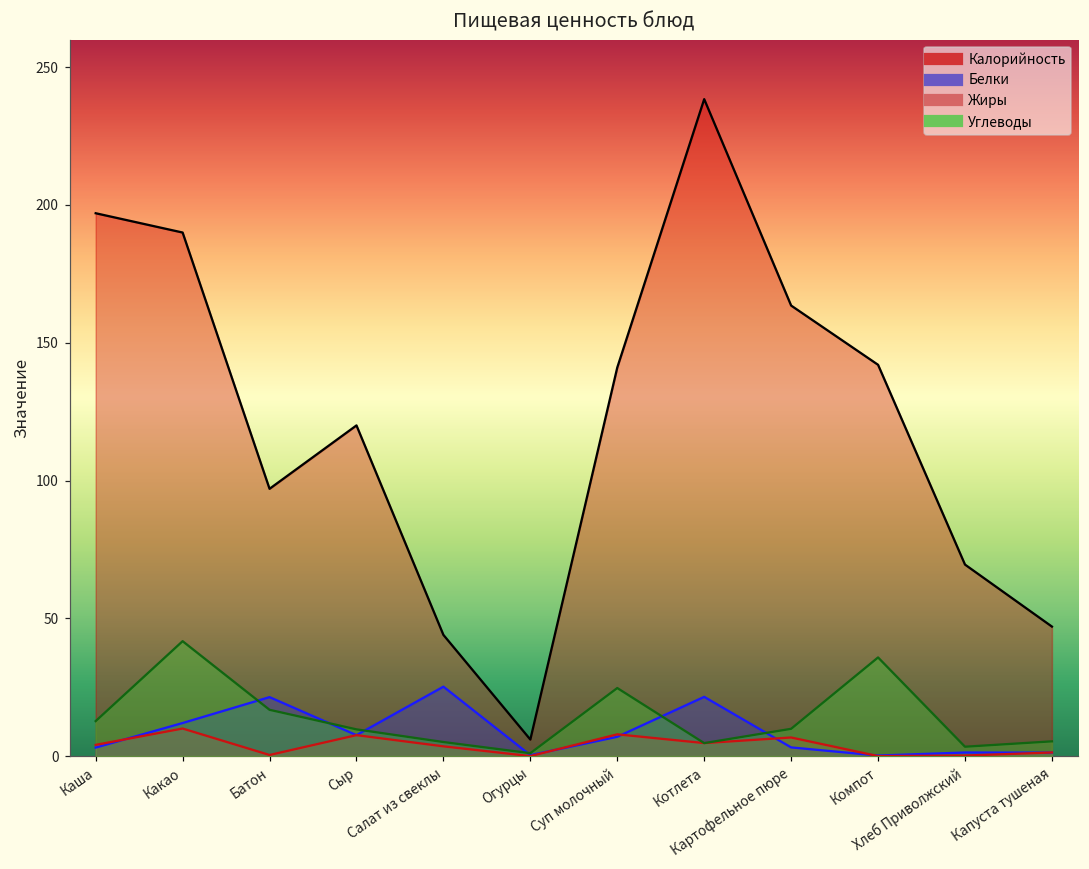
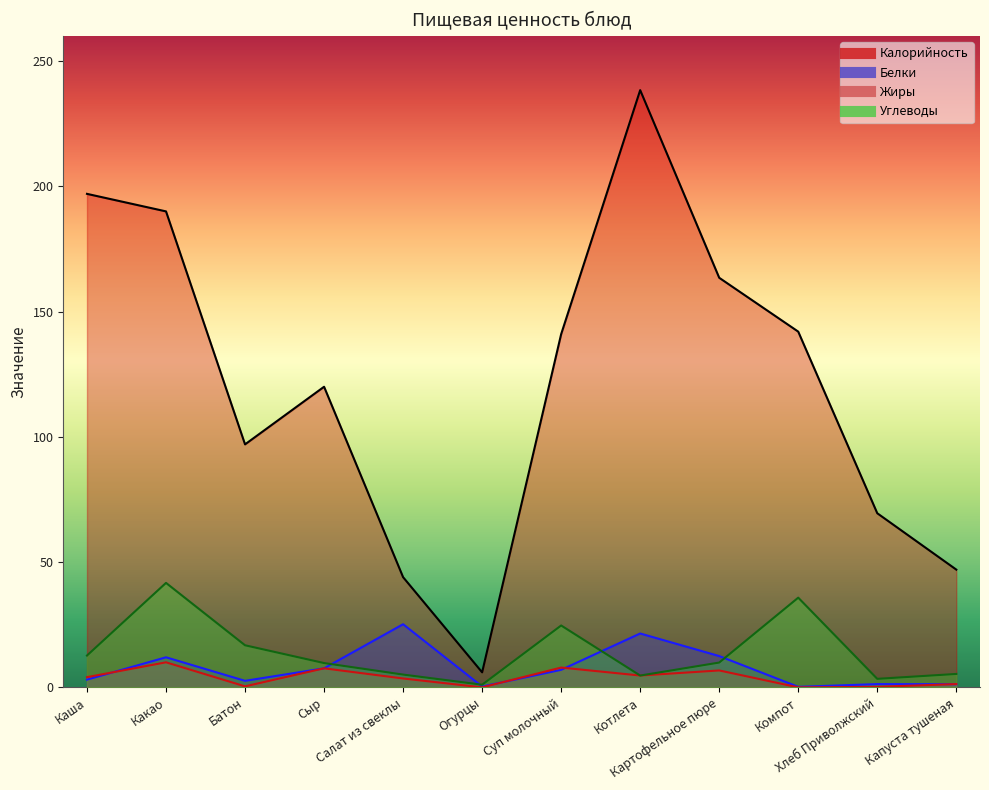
Белки, Батон: 21 -> 3
Белки, Картофельное пюре: 3 -> 12
